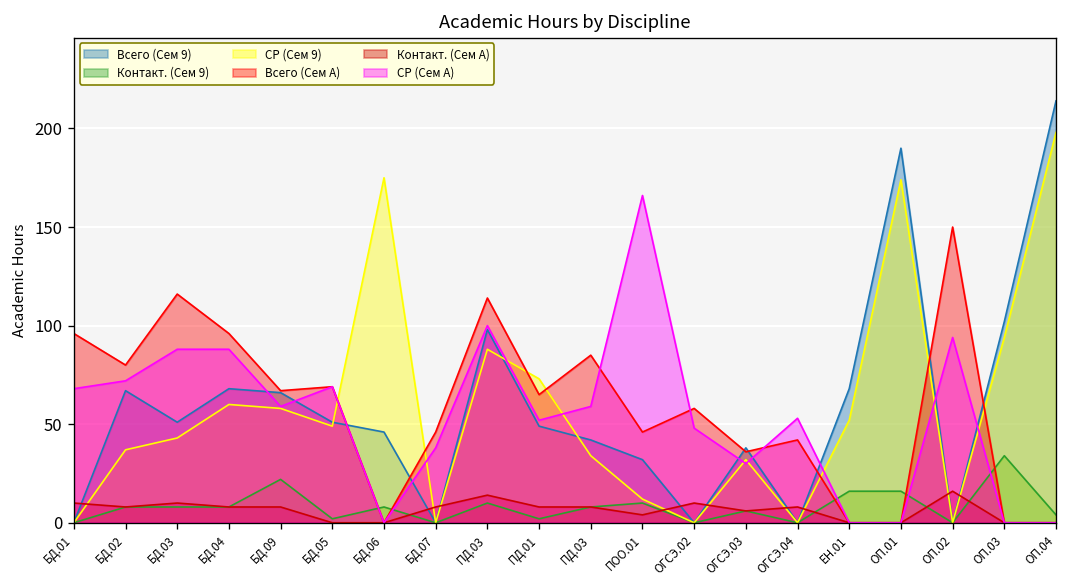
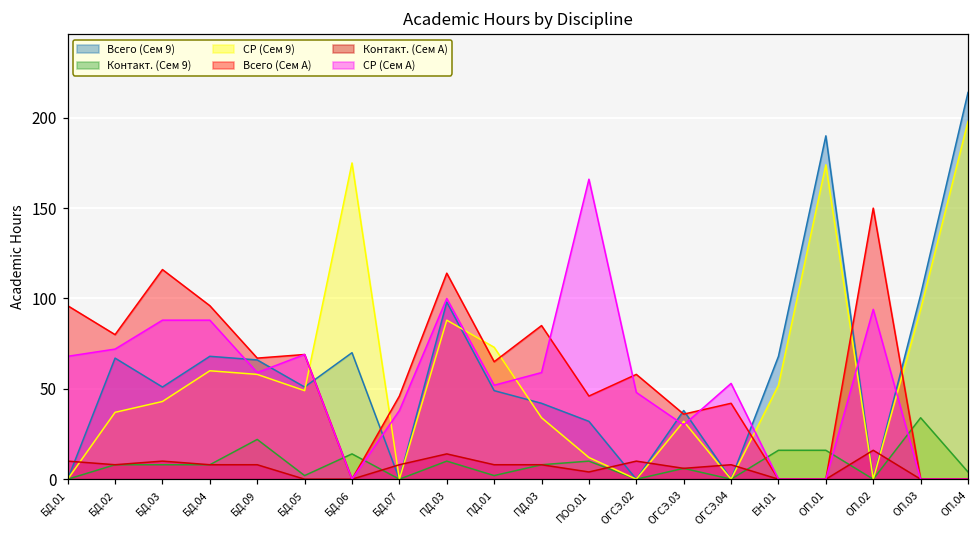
Всего (Сем 9), БД.06: 46 -> 70
Контакт. (Сем 9), БД.06: 8 -> 14
